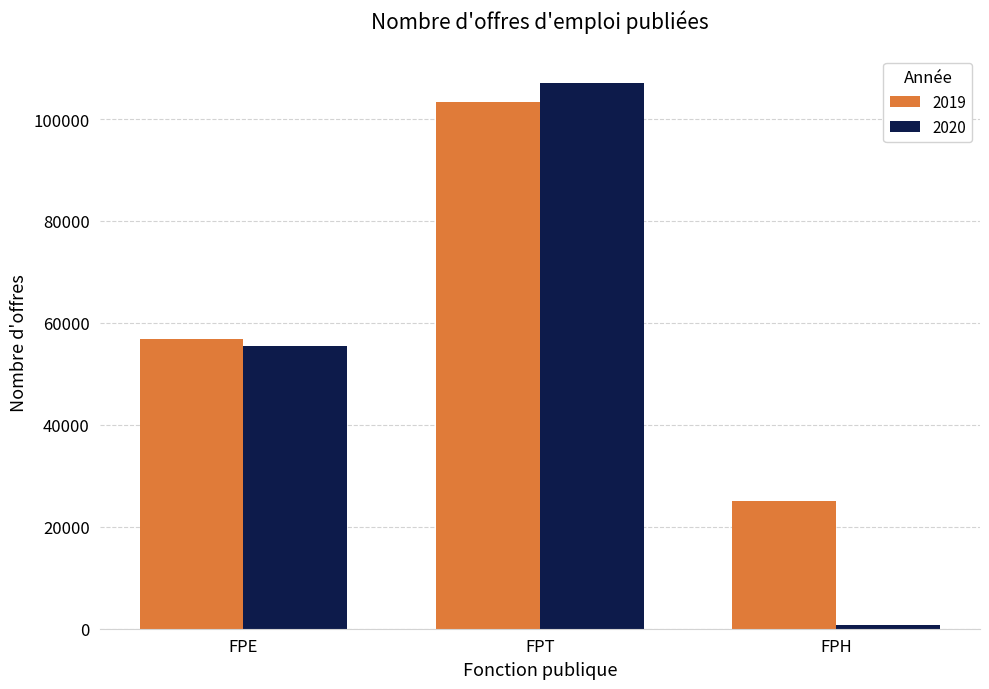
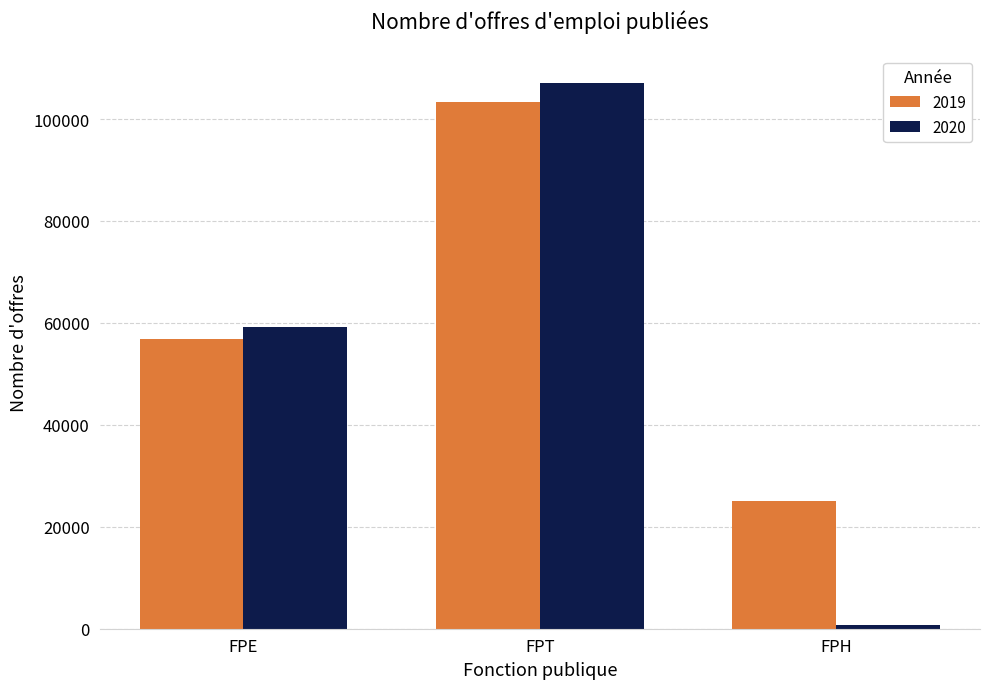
2020, FPE: 55000 -> 59000
